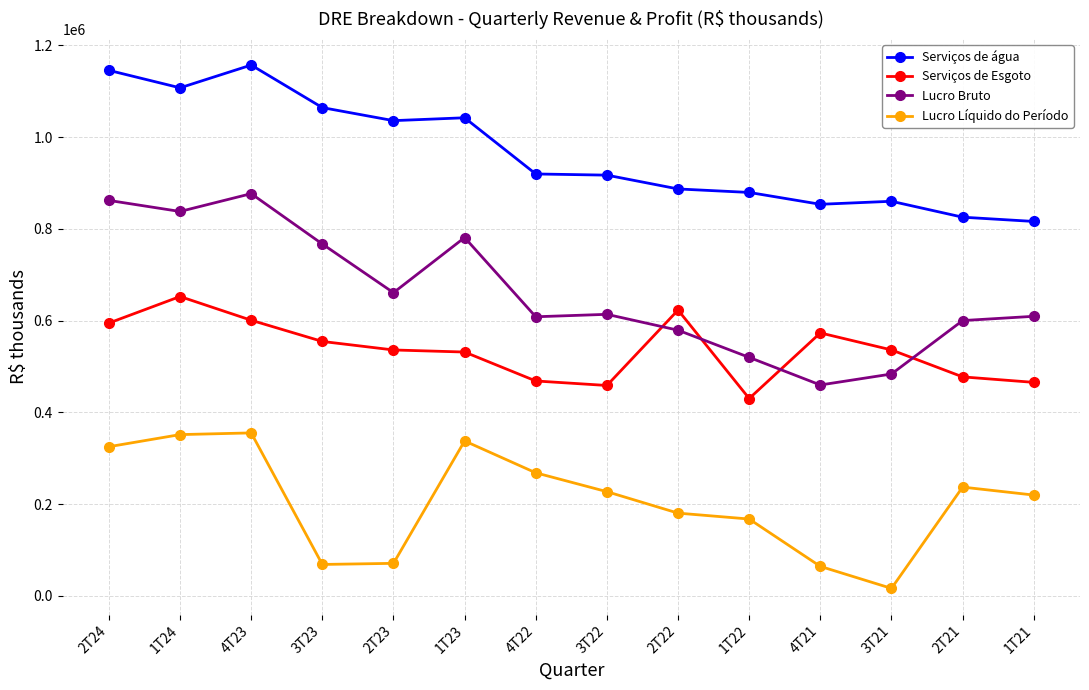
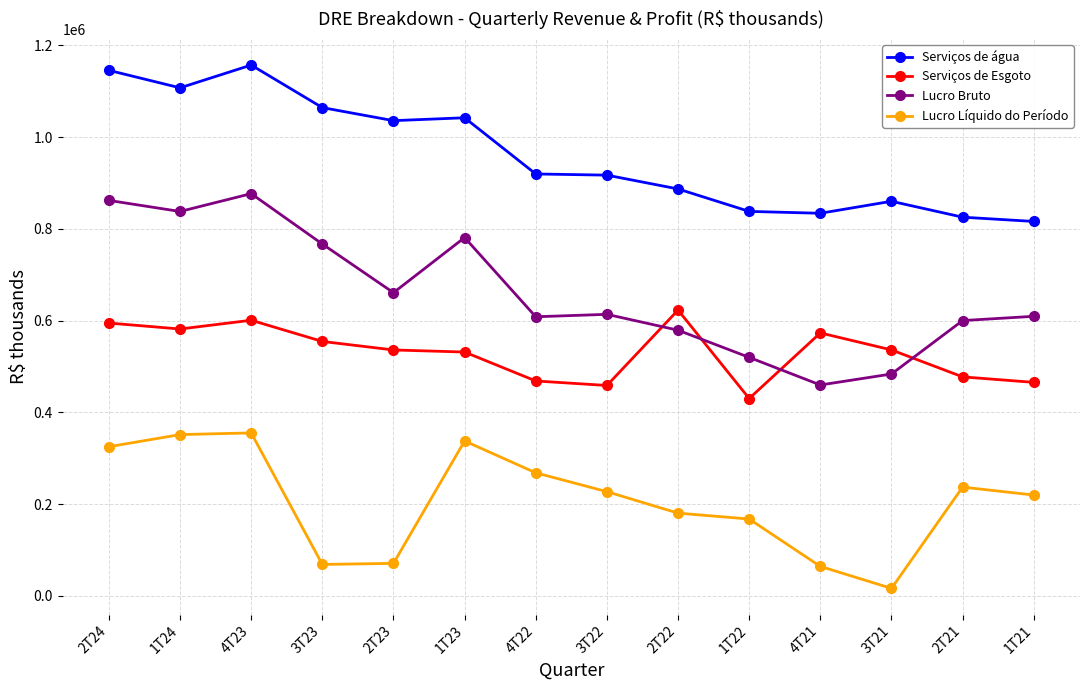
Serviços de Esgoto, 1T24: 650000 -> 580000
Serviços de água, 1T22: 880000 -> 840000
Serviços de água, 4T21: 850000 -> 830000
